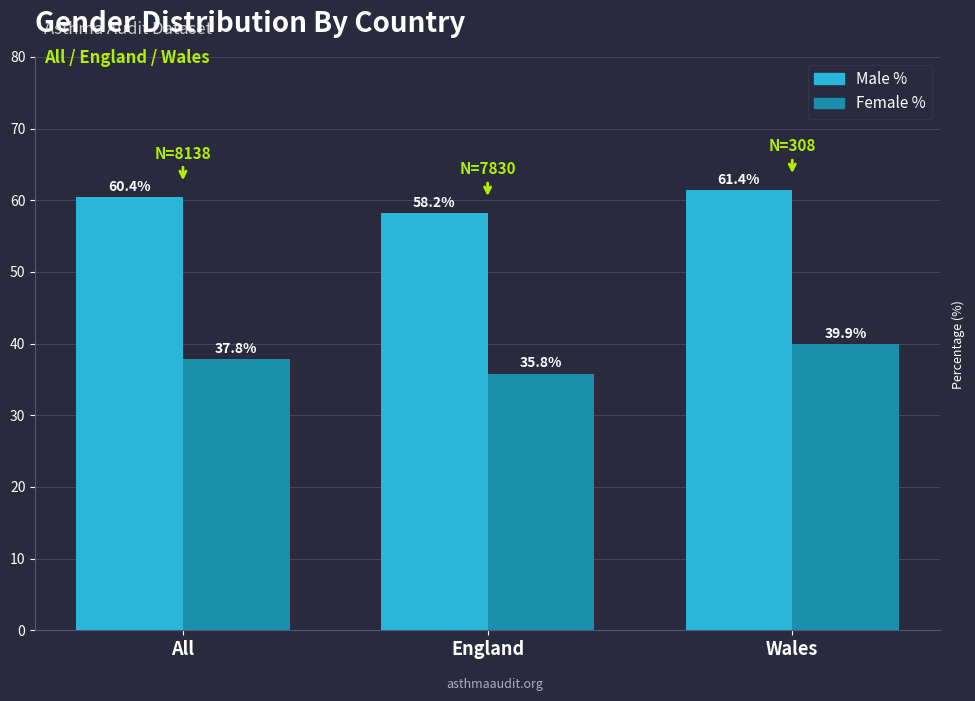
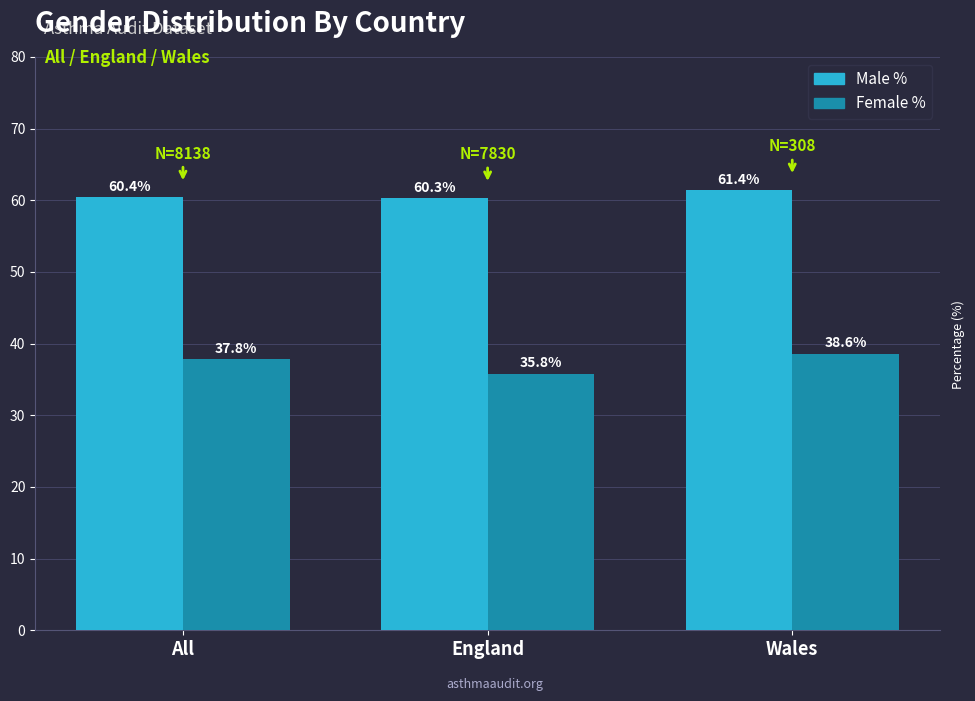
Male %, England: 58.2% -> 60.3%
Female %, Wales: 39.9% -> 38.6%
